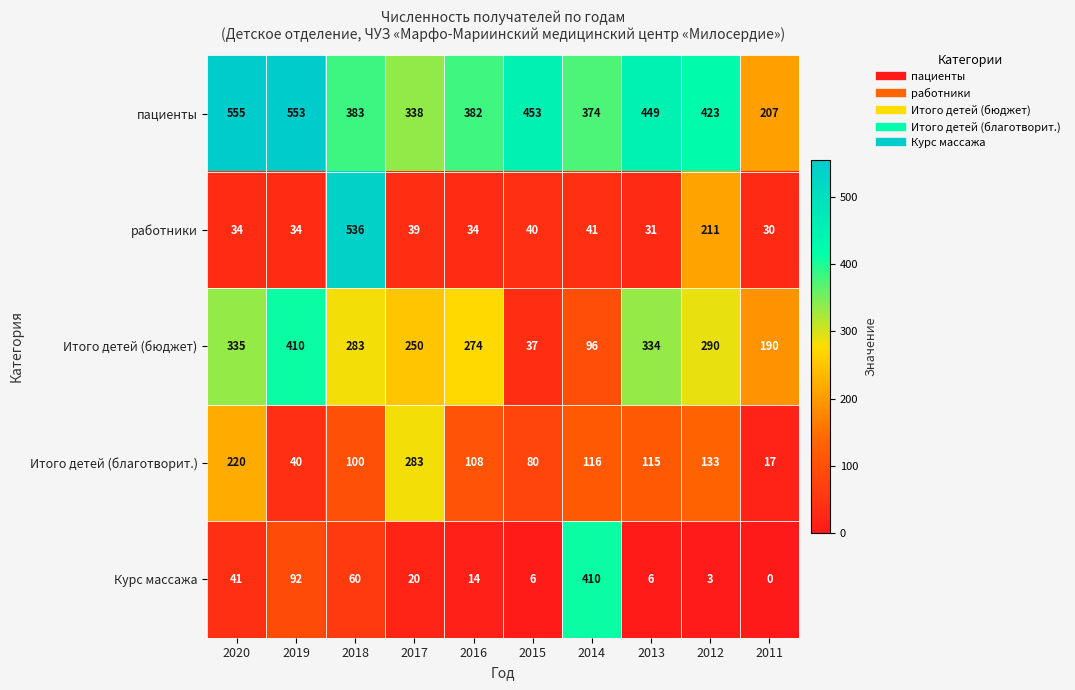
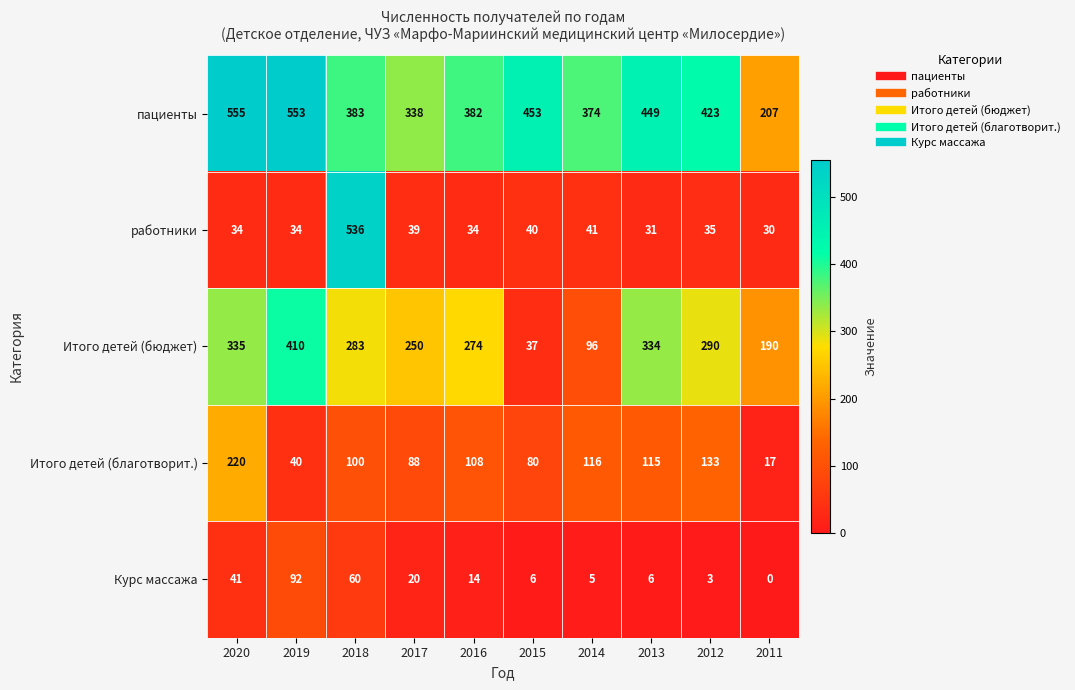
работники, 2012: 211 -> 35
Итого детей (благотворит.), 2017: 283 -> 88
Курс массажа, 2014: 410 -> 5
